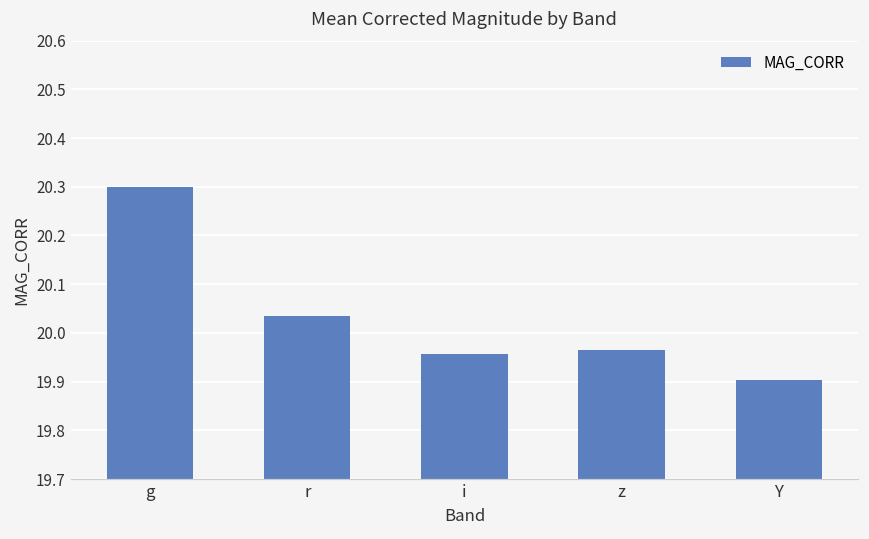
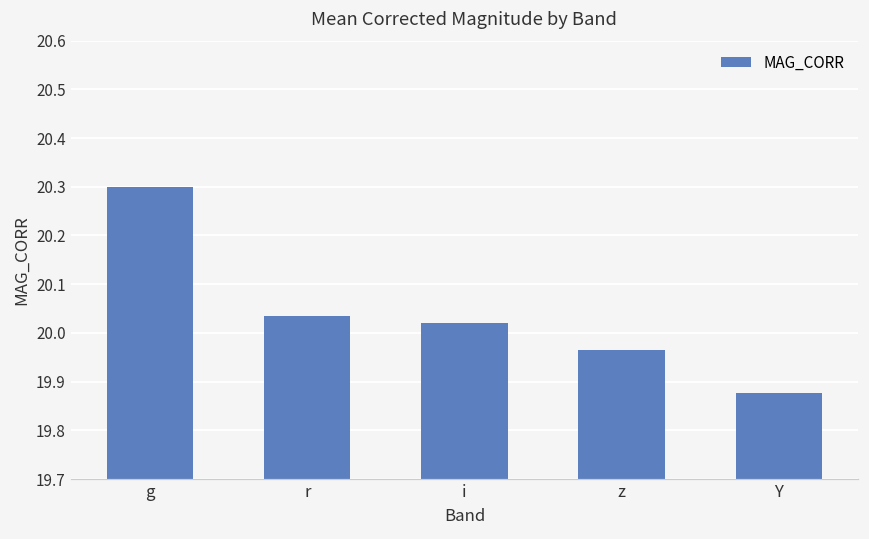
i: 19.96 -> 20.02
Y: 19.90 -> 19.88
